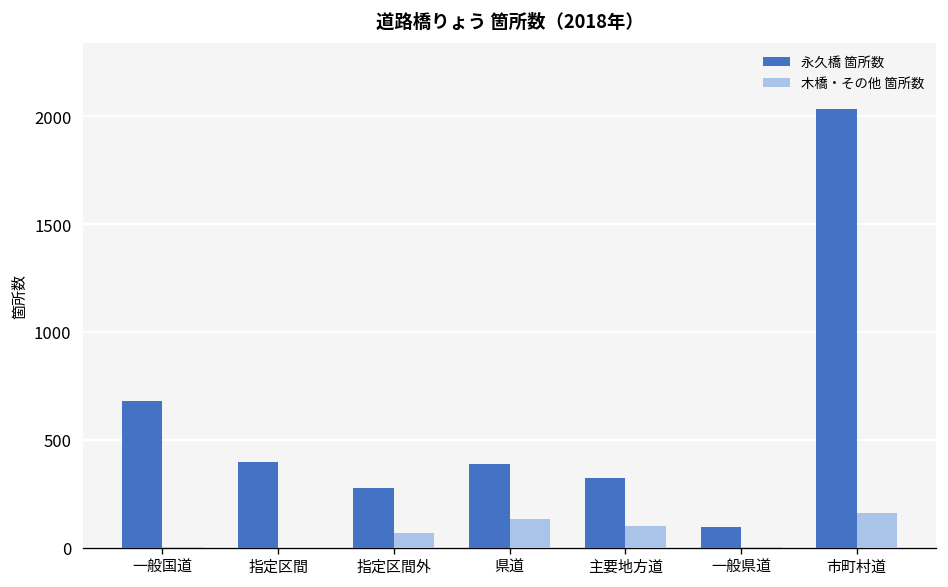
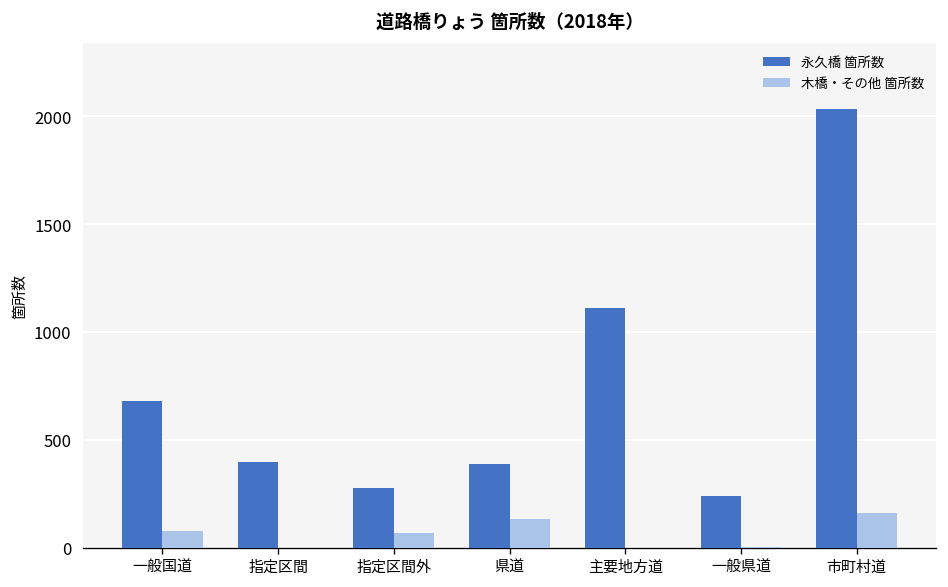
木橋・その他 箇所数, 一般国道: 0 -> 80
永久橋 箇所数, 主要地方道: 320 -> 1110
木橋・その他 箇所数, 主要地方道: 100 -> 0
永久橋 箇所数, 一般県道: 100 -> 240
